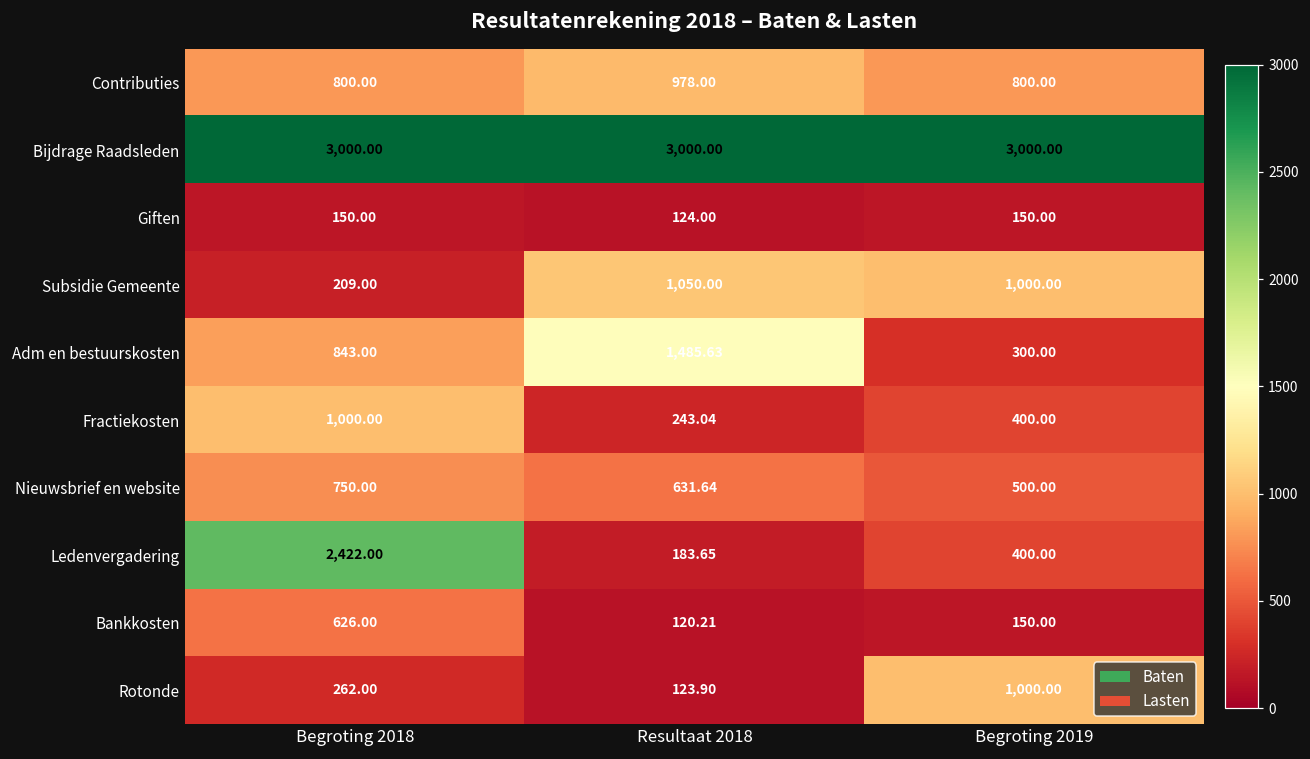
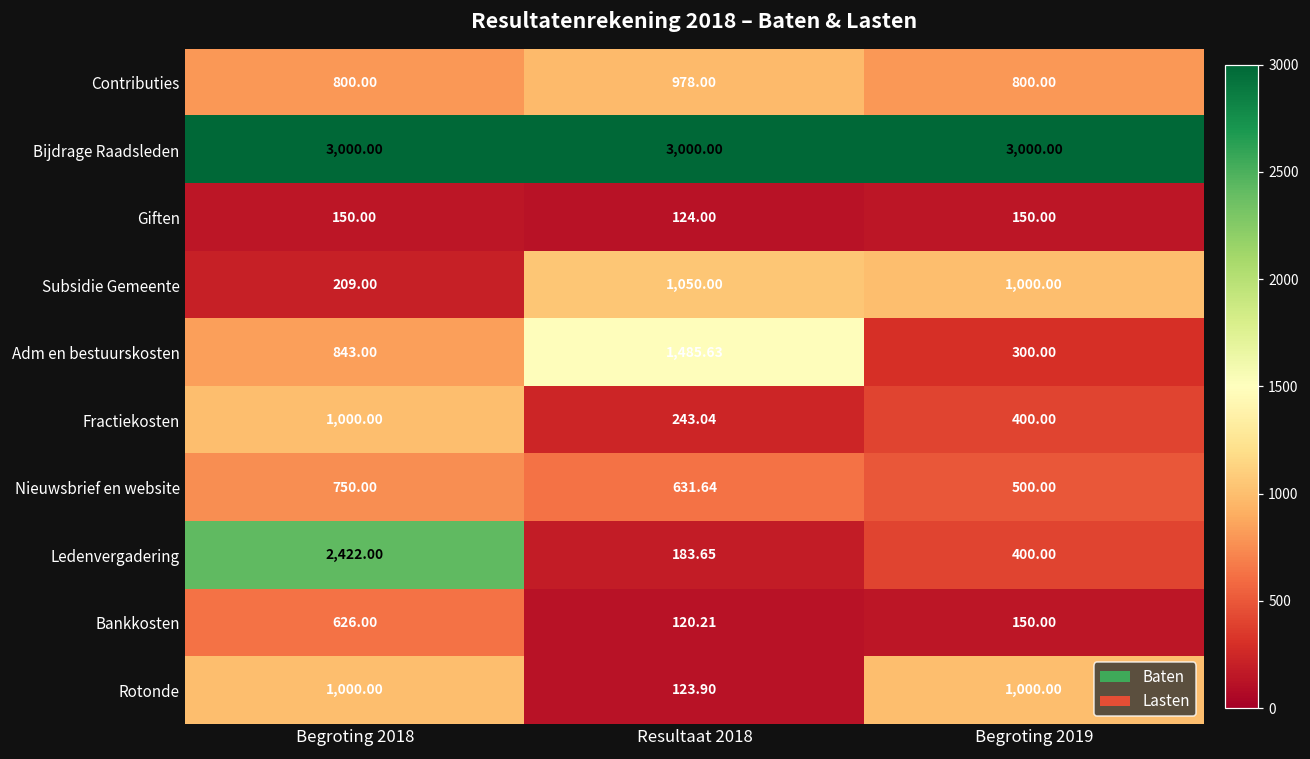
Rotonde, Begroting 2018: 262.00 -> 1,000.00
